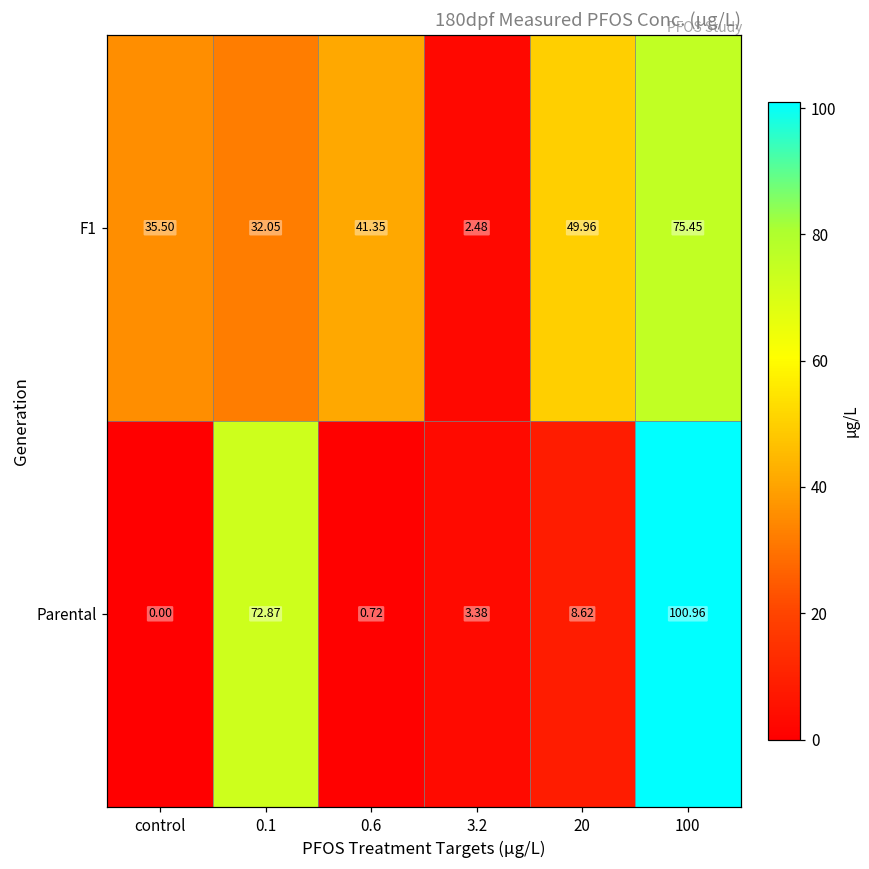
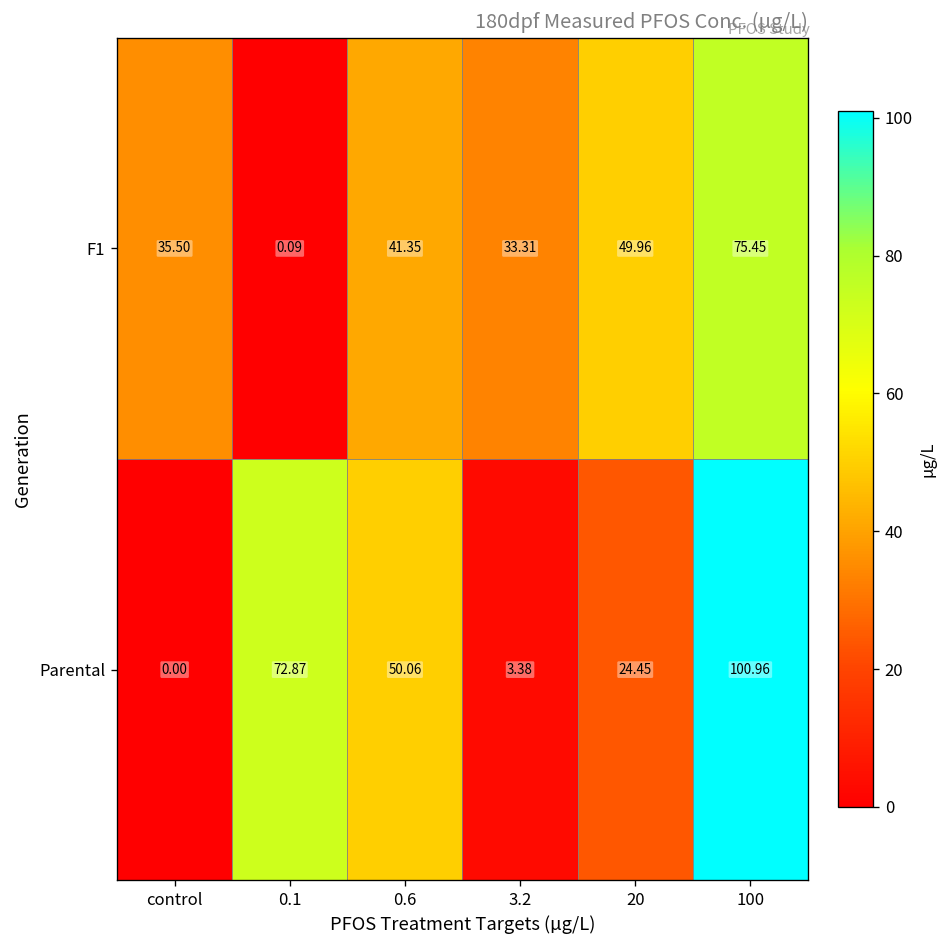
F1, 0.1: 32.05 -> 0.09
F1, 3.2: 2.48 -> 33.31
Parental, 0.6: 0.72 -> 50.06
Parental, 20: 8.62 -> 24.45
